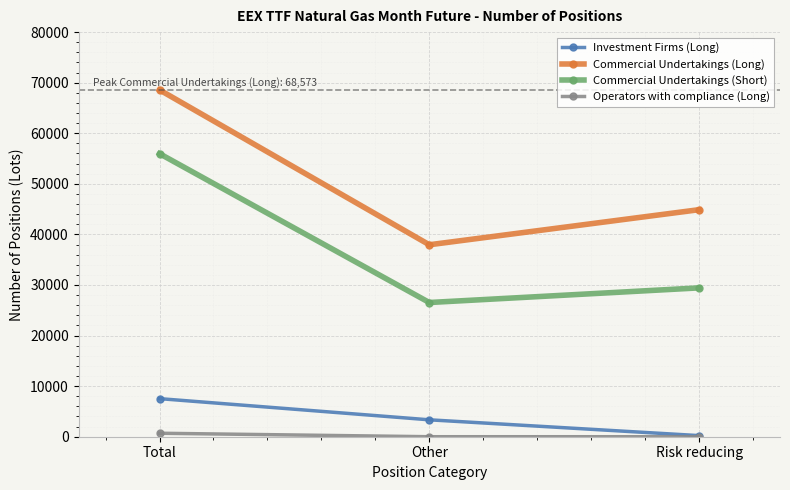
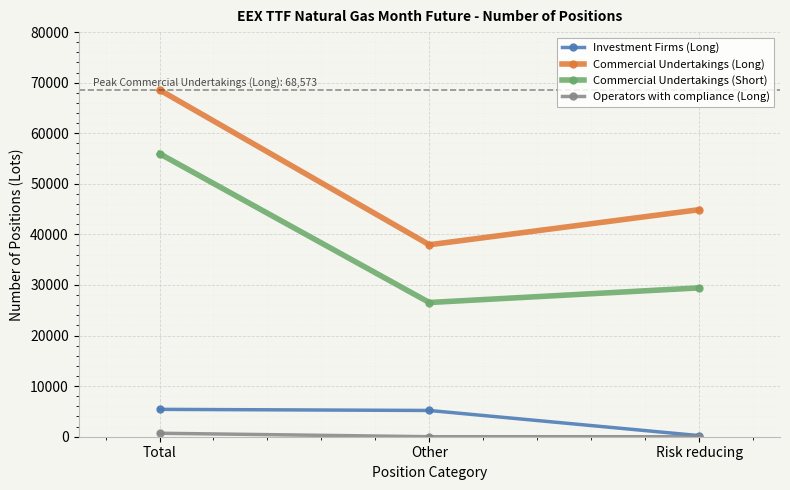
Investment Firms (Long), Total: 8000 -> 5000
Investment Firms (Long), Other: 3000 -> 5000
